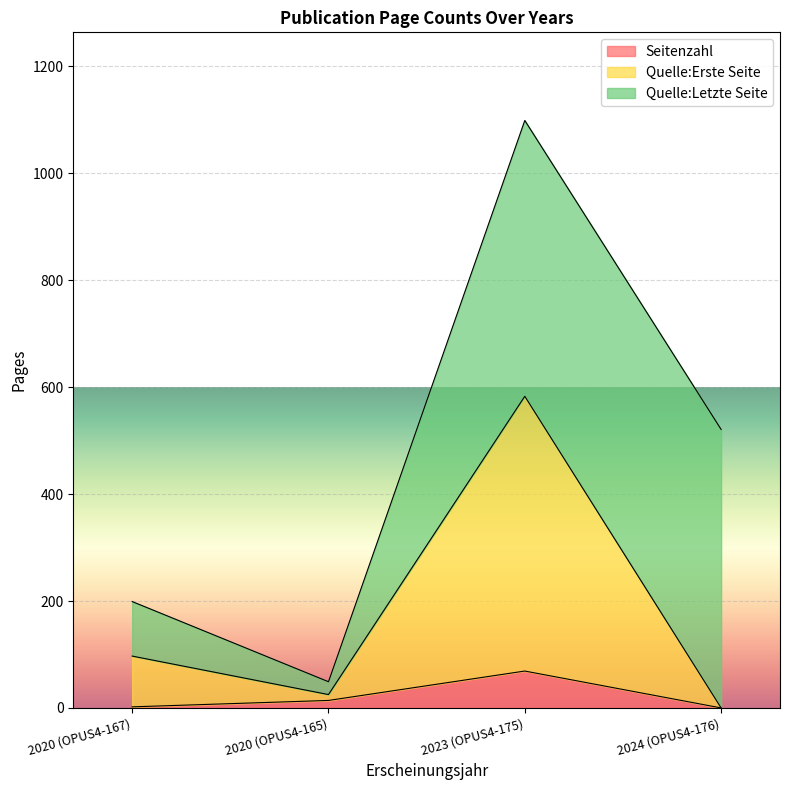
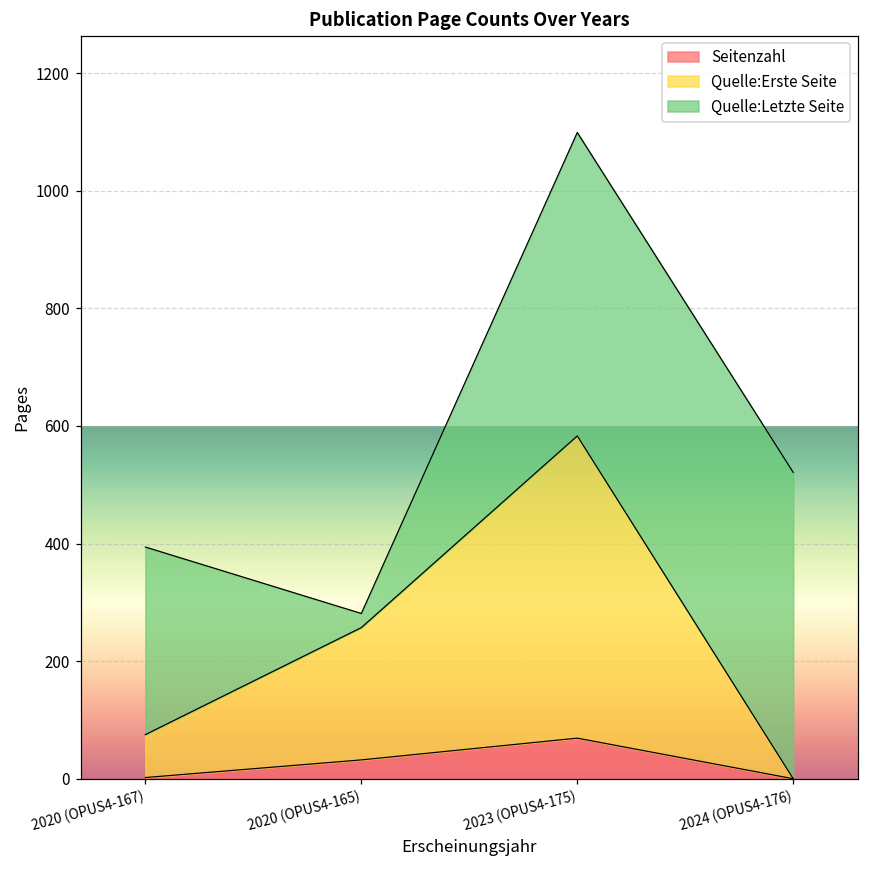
Quelle:Erste Seite, 2020 (OPUS4-167): 100 -> 70
Quelle:Letzte Seite, 2020 (OPUS4-167): 100 -> 320
Seitenzahl, 2020 (OPUS4-165): 10 -> 30
Quelle:Erste Seite, 2020 (OPUS4-165): 10 -> 230
